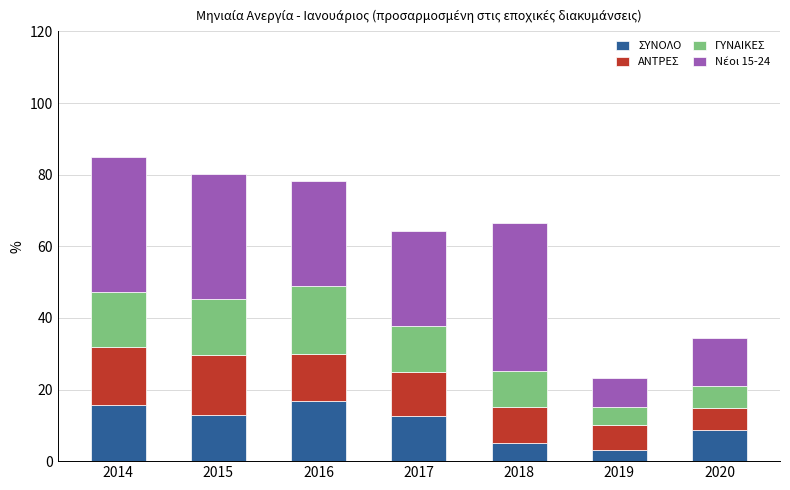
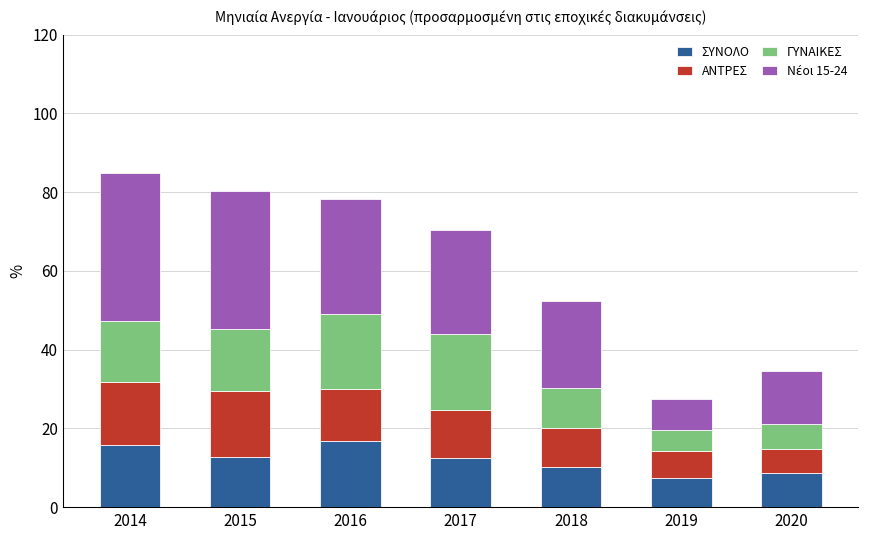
ΓΥΝΑΙΚΕΣ, 2017: 13 -> 19
ΣΥΝΟΛΟ, 2018: 5 -> 10
Νέοι 15-24, 2018: 41 -> 22
ΣΥΝΟΛΟ, 2019: 3 -> 8
